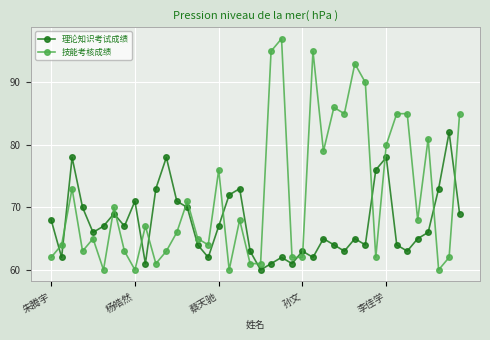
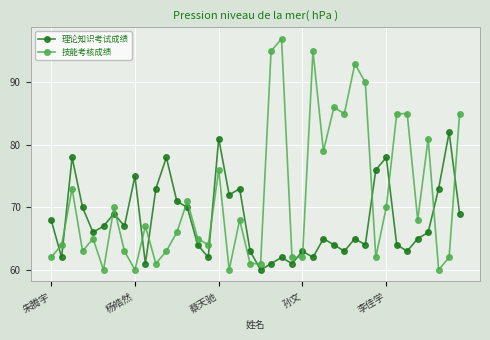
理论知识考试成绩, 杨皓然: 71 -> 75
理论知识考试成绩, 蔡天驰: 67 -> 81
技能考核成绩, 李佳学: 80 -> 70
